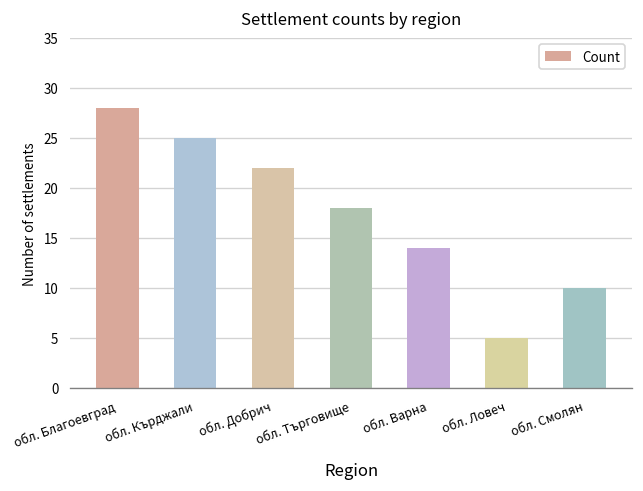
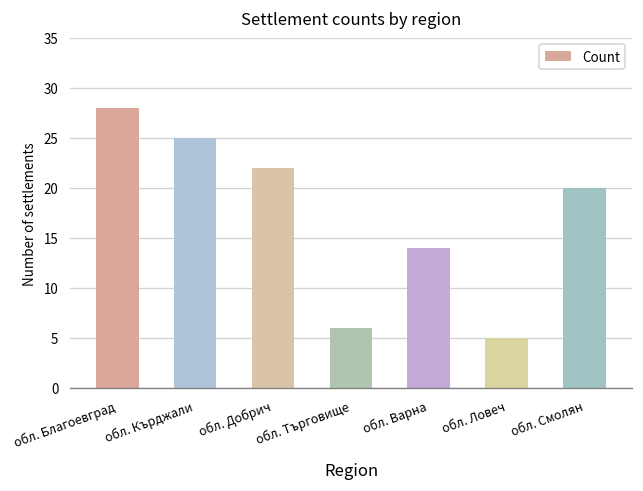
обл. Търговище: 18 -> 6
обл. Смолян: 10 -> 20
